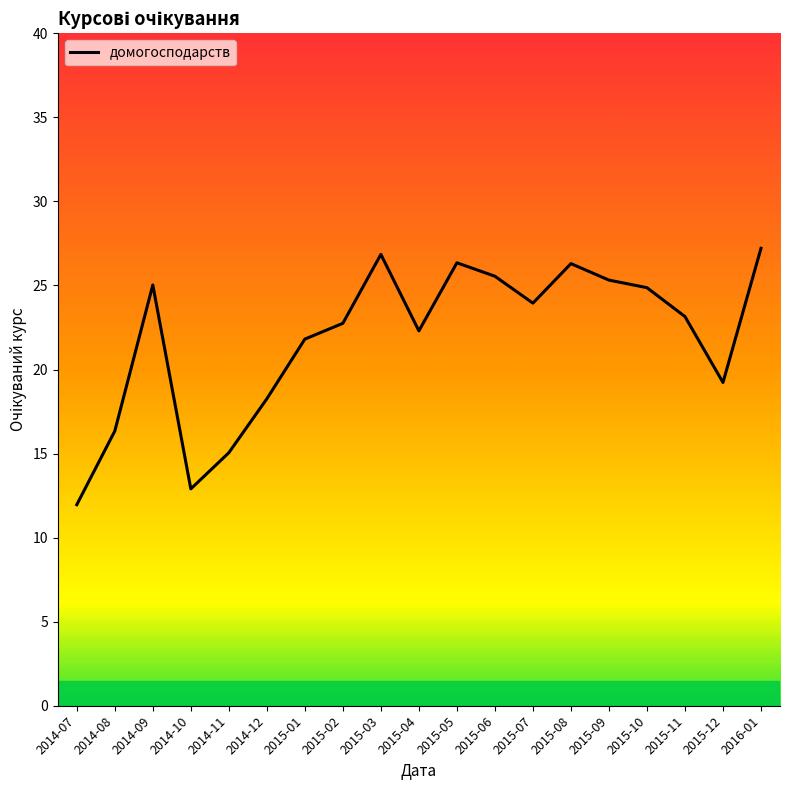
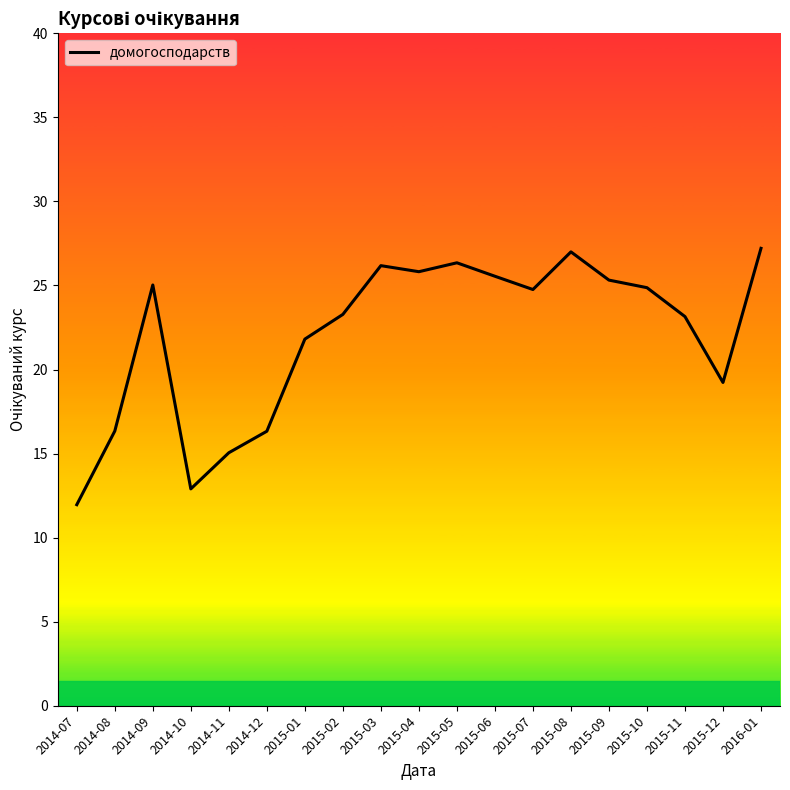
2014-12: 18.3 -> 16.3
2015-02: 22.8 -> 23.3
2015-03: 26.9 -> 26.2
2015-04: 22.3 -> 25.8
2015-07: 24.0 -> 24.8
2015-08: 26.3 -> 27.0
